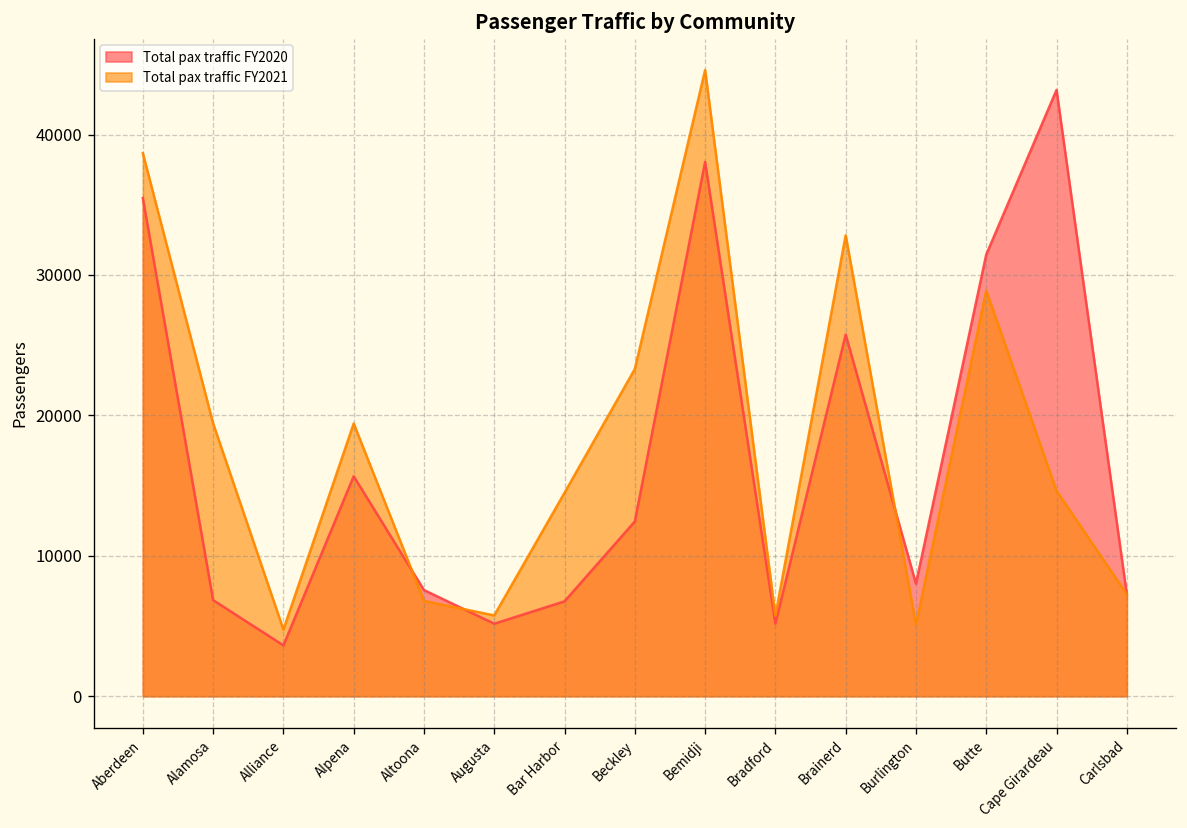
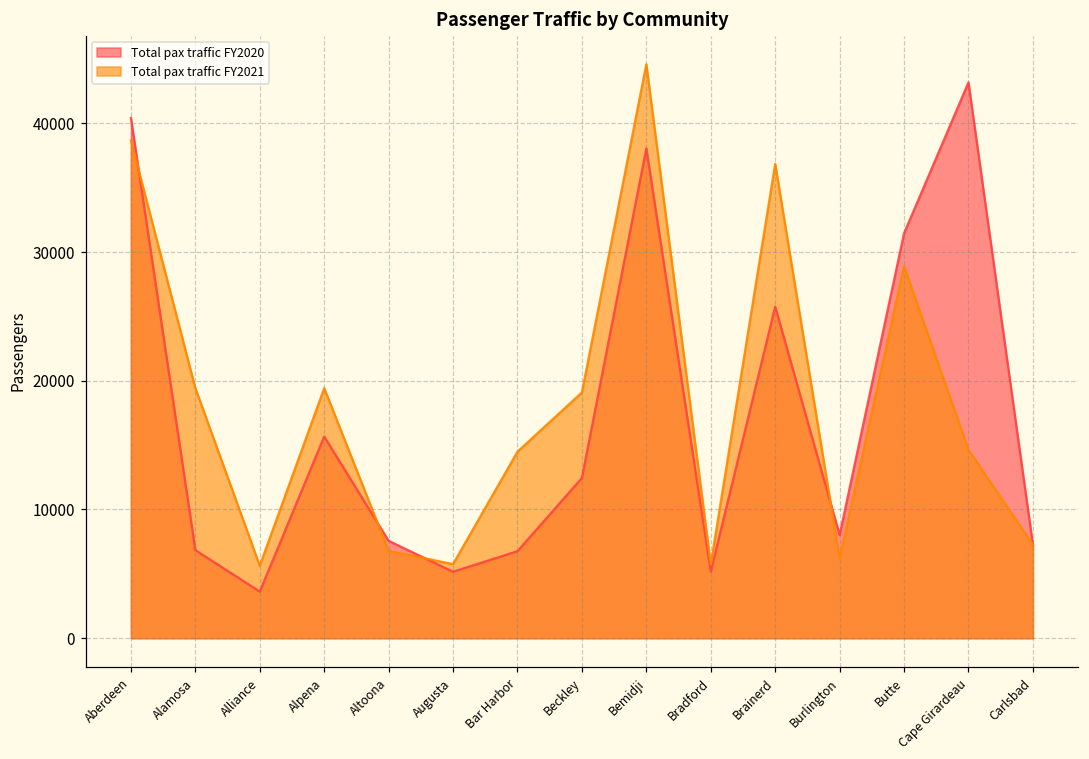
Total pax traffic FY2020, Aberdeen: 35500 -> 40400
Total pax traffic FY2021, Alliance: 4700 -> 5600
Total pax traffic FY2021, Beckley: 23300 -> 19100
Total pax traffic FY2021, Brainerd: 32800 -> 36800
Total pax traffic FY2021, Burlington: 5100 -> 6200
